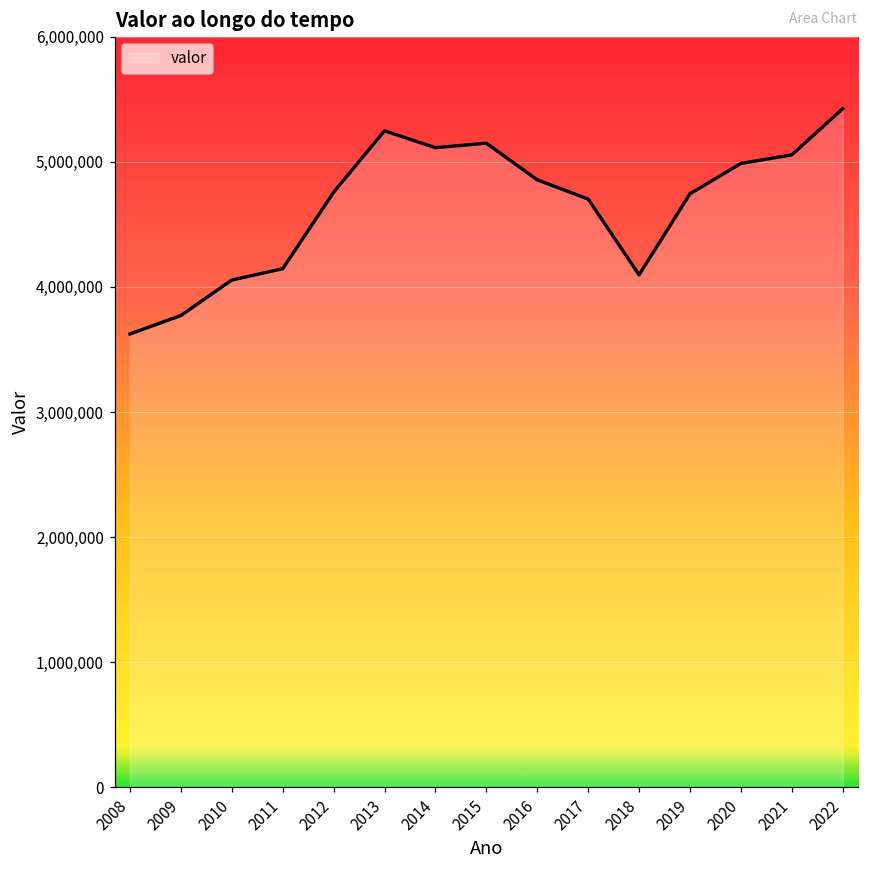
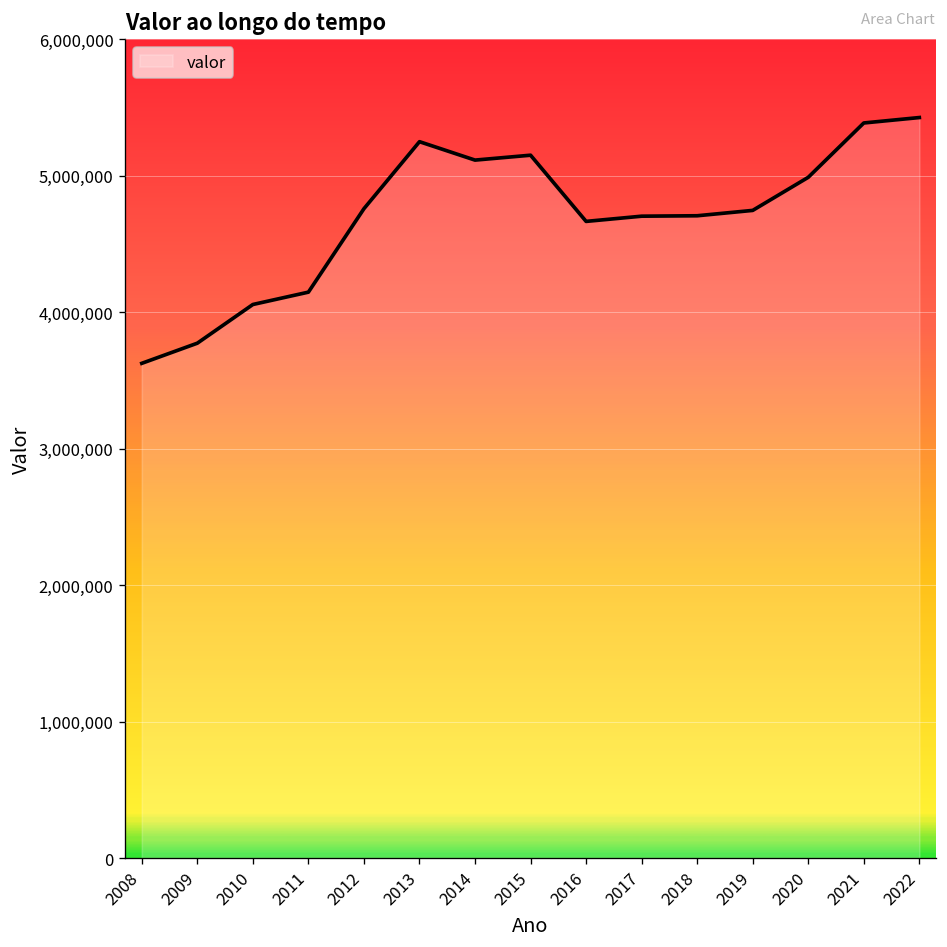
2016: 4,860,000 -> 4,660,000
2018: 4,100,000 -> 4,710,000
2021: 5,060,000 -> 5,380,000
